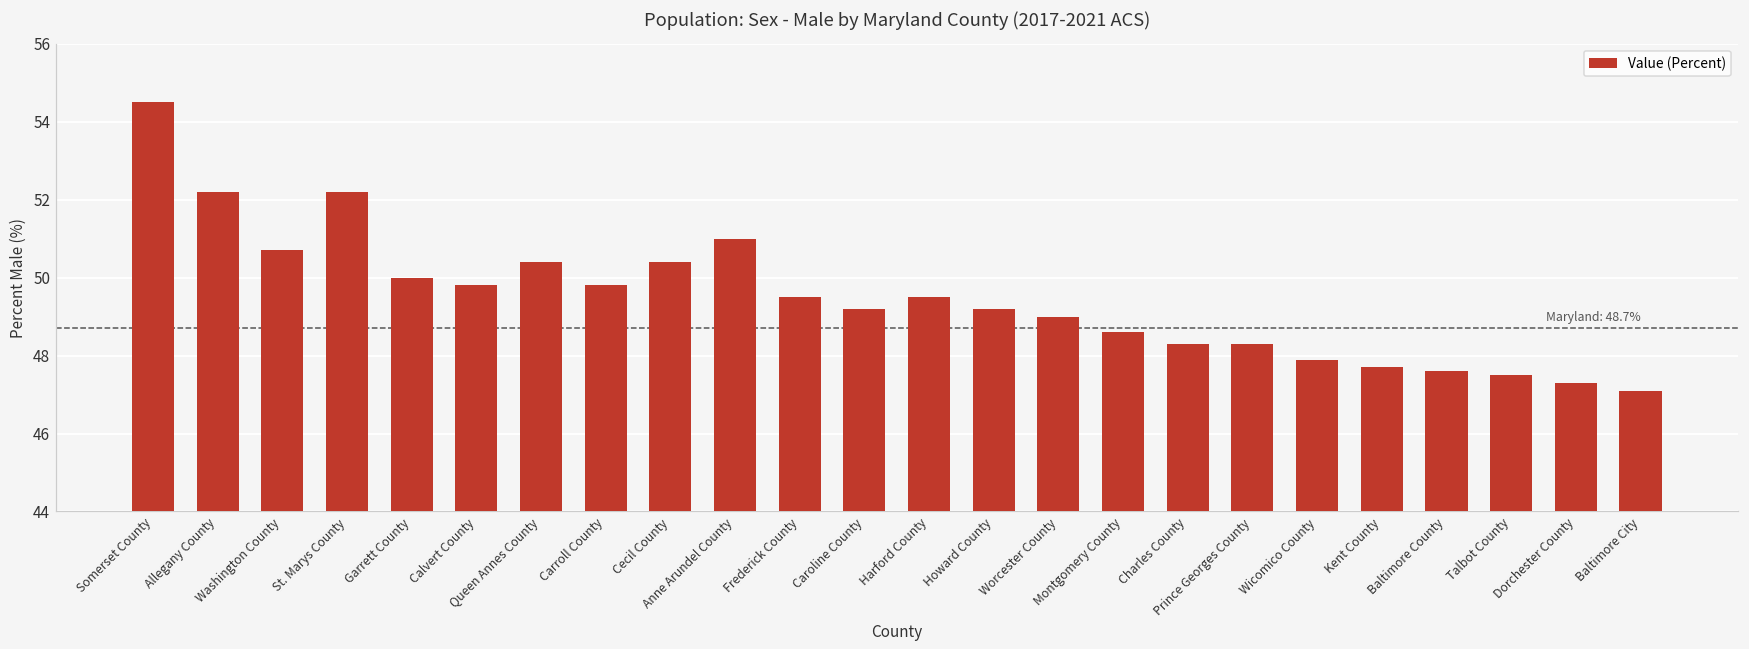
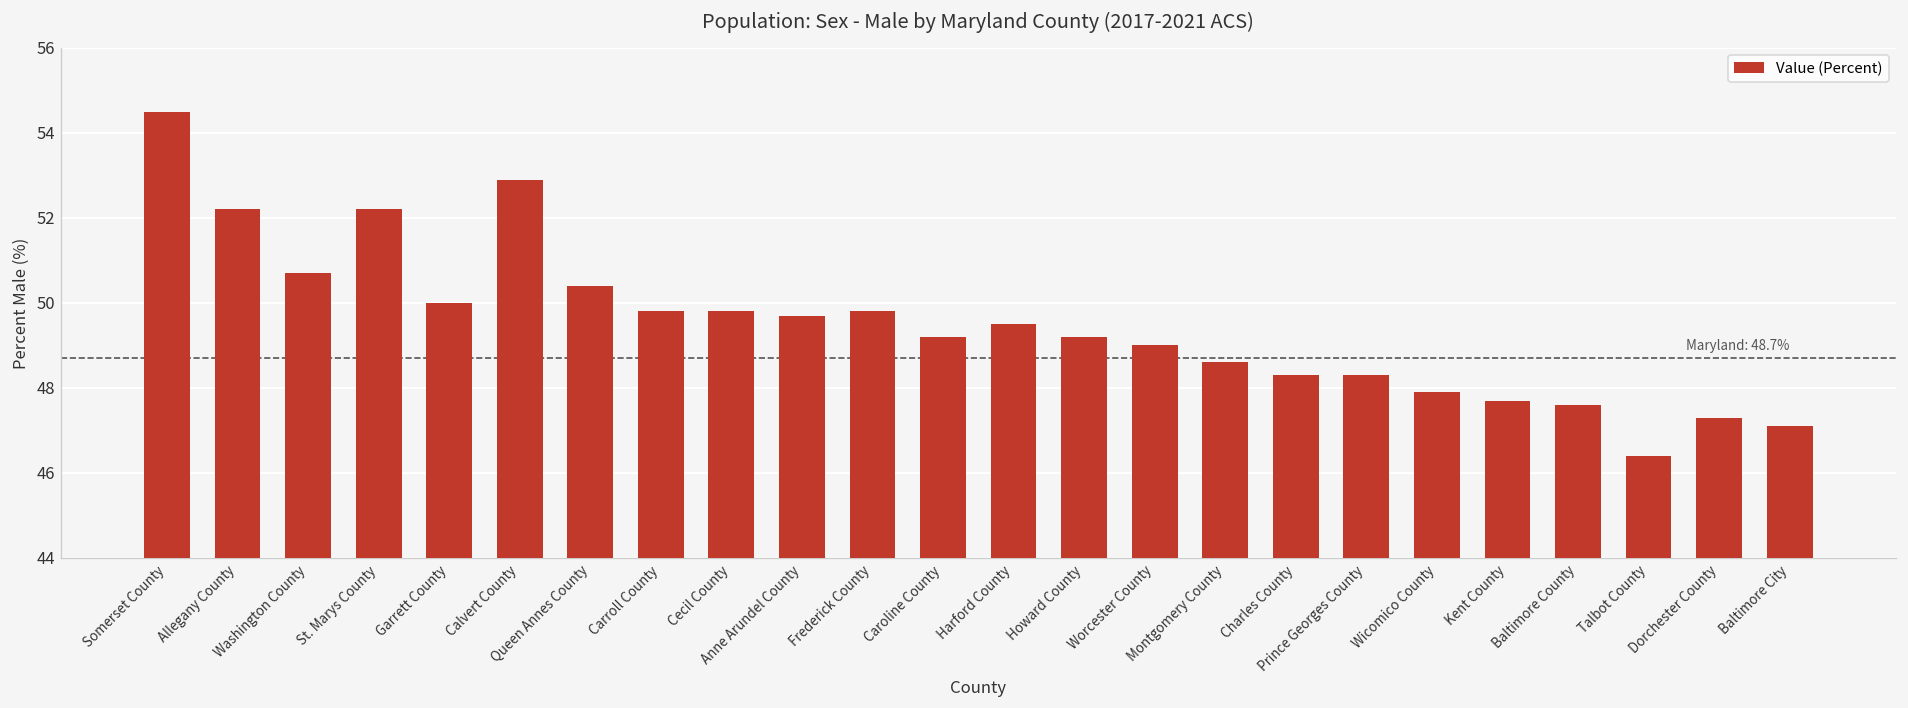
Calvert County: 49.8 -> 52.9
Cecil County: 50.4 -> 49.8
Anne Arundel County: 51.0 -> 49.7
Frederick County: 49.5 -> 49.8
Talbot County: 47.5 -> 46.4
